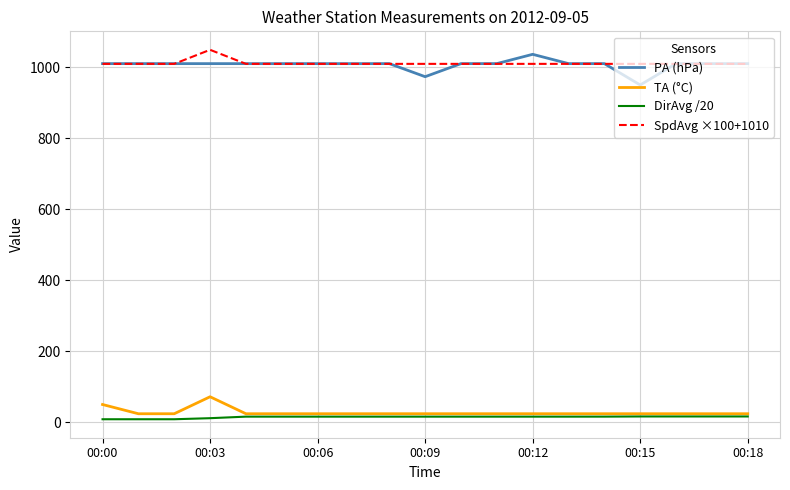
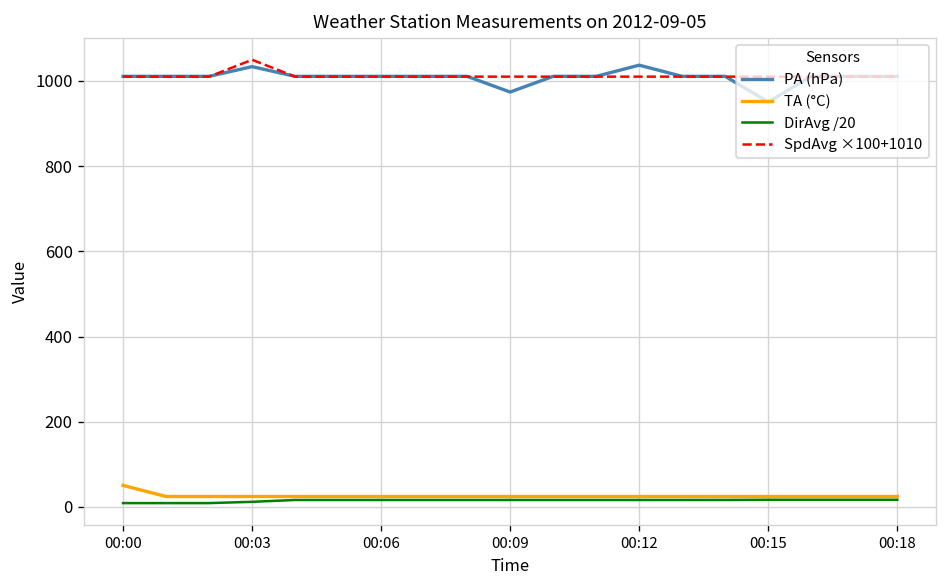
PA (hPa), 00:03: 1010 -> 1030
TA (°C), 00:03: 70 -> 20
